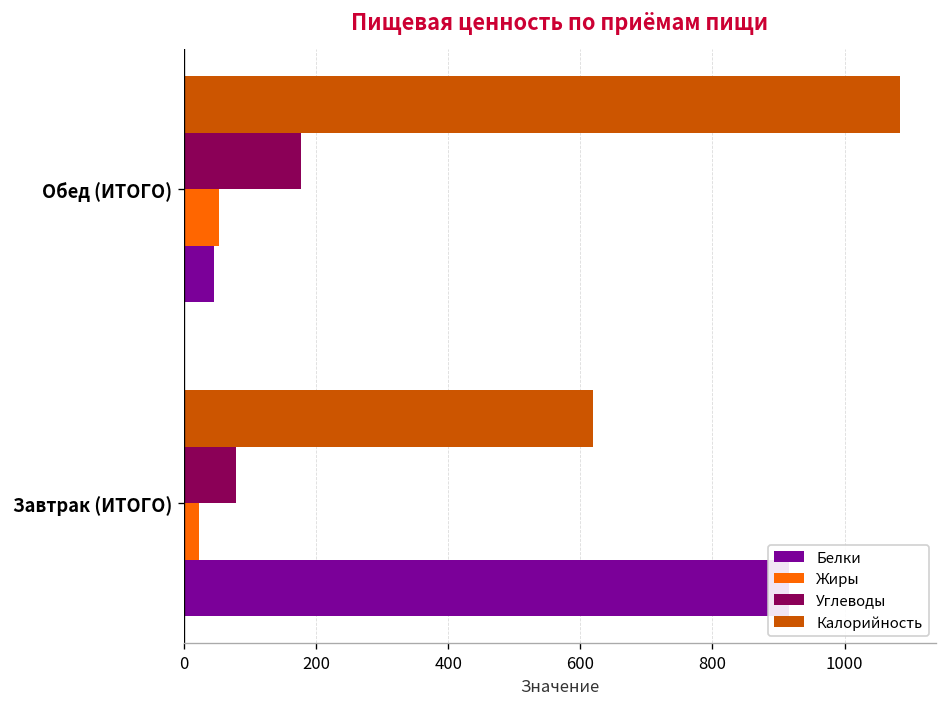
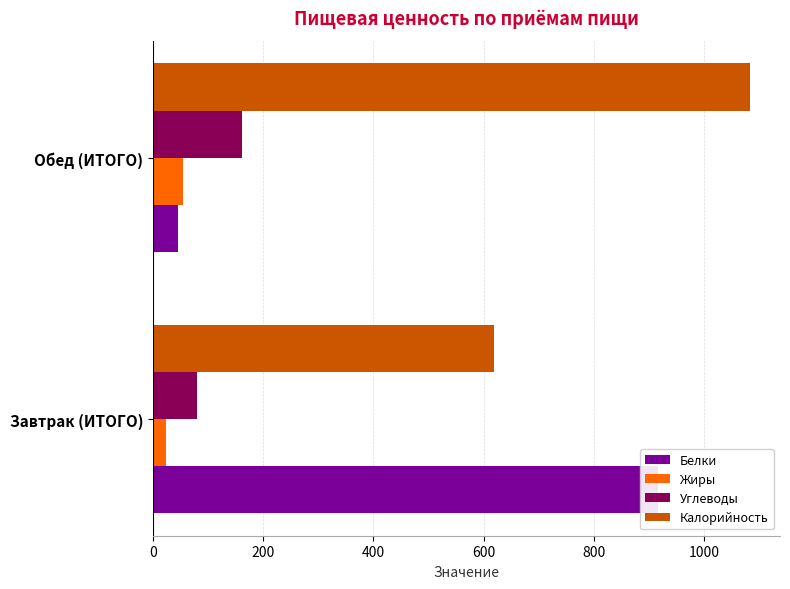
Углеводы, Обед (ИТОГО): 180 -> 160
